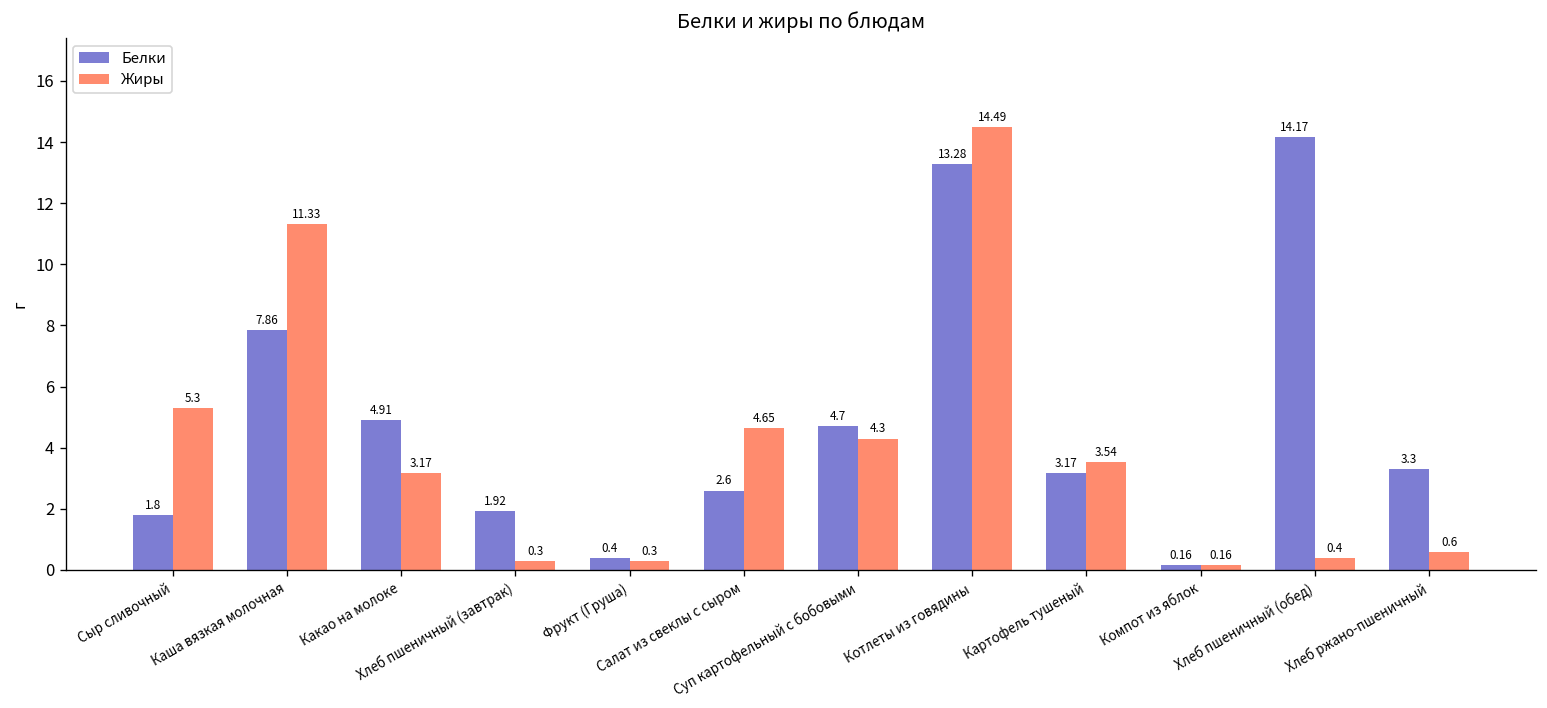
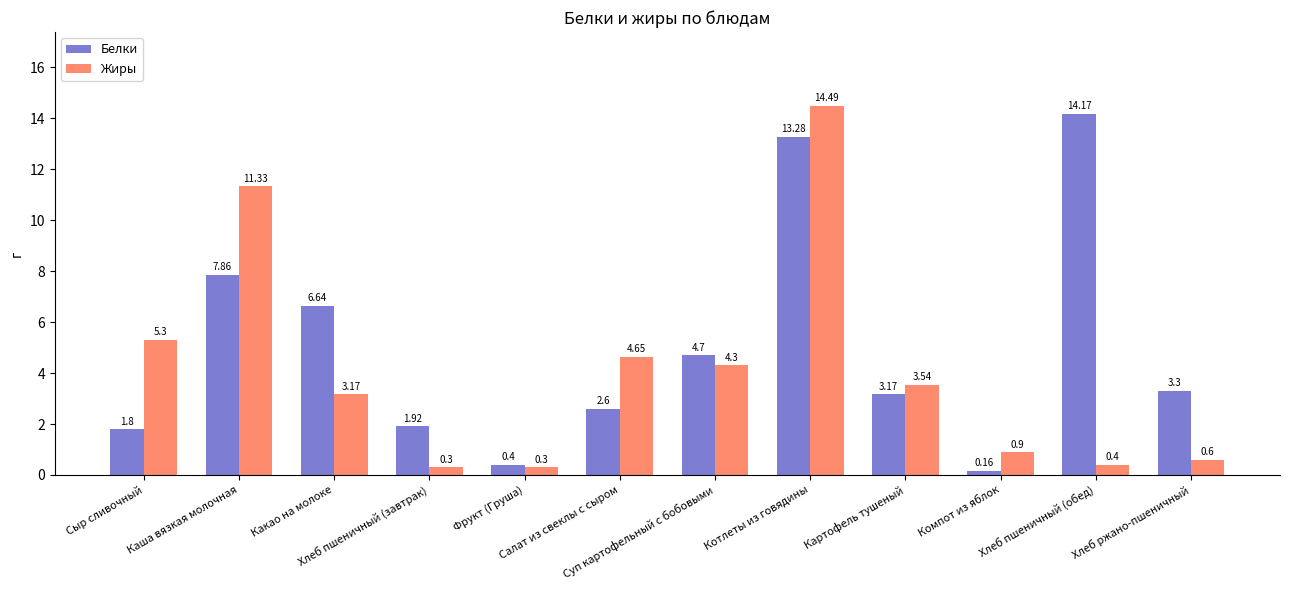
Белки, Какао на молоке: 4.91 -> 6.64
Жиры, Компот из яблок: 0.16 -> 0.9
